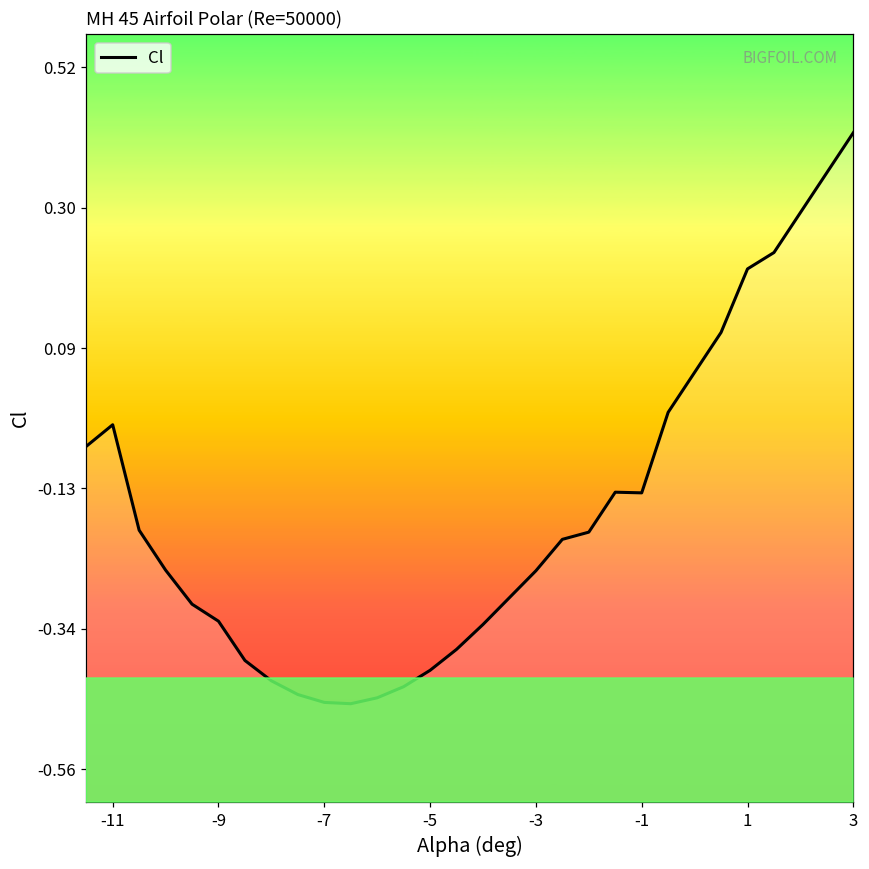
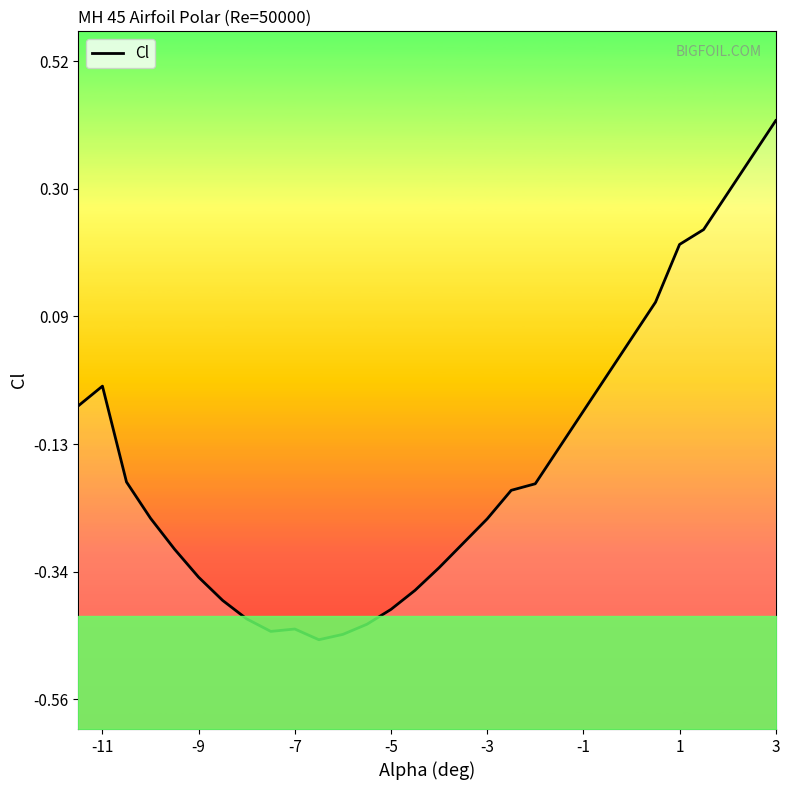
Cl, -9: -0.33 -> -0.35
Cl, -7: -0.45 -> -0.44
Cl, -1: -0.13 -> -0.07
